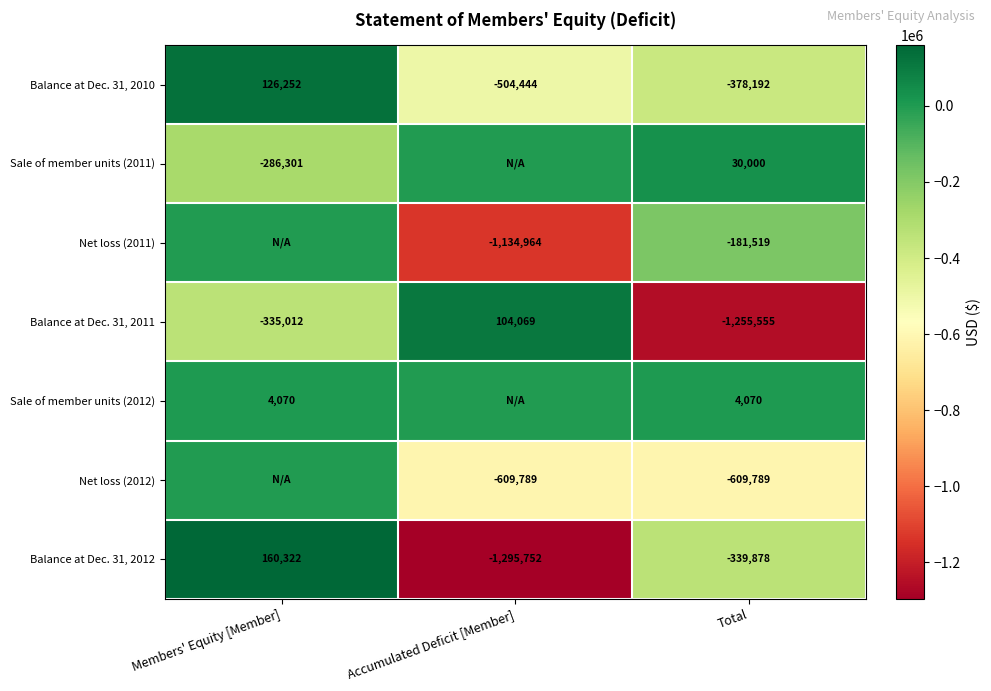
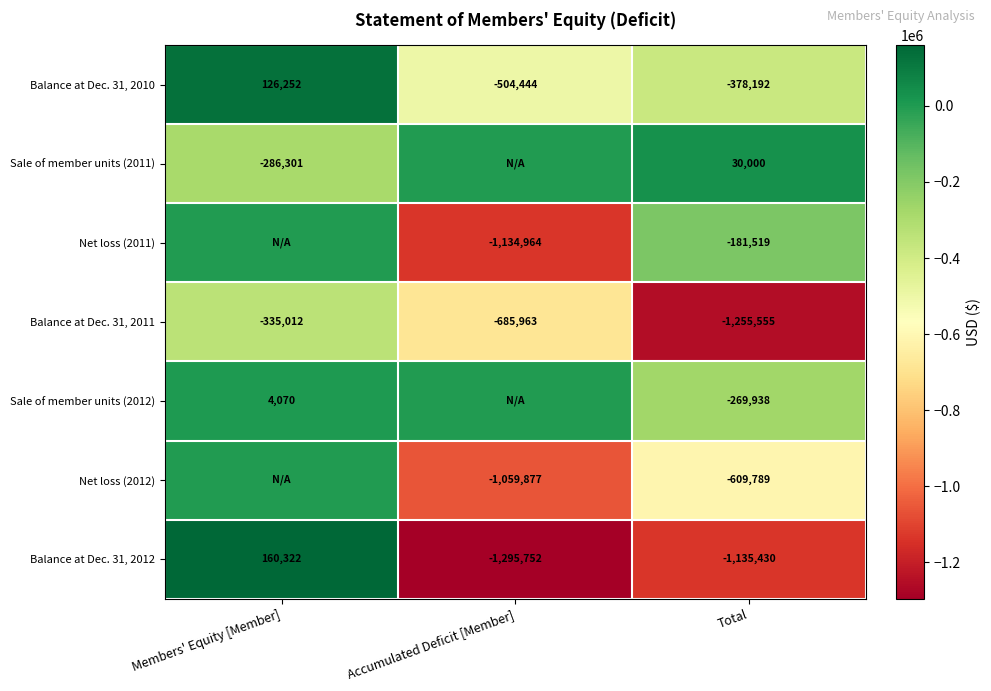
Balance at Dec. 31, 2011, Accumulated Deficit [Member]: 104,069 -> -685,963
Sale of member units (2012), Total: 4,070 -> -269,938
Net loss (2012), Accumulated Deficit [Member]: -609,789 -> -1,059,877
Balance at Dec. 31, 2012, Total: -339,878 -> -1,135,430
